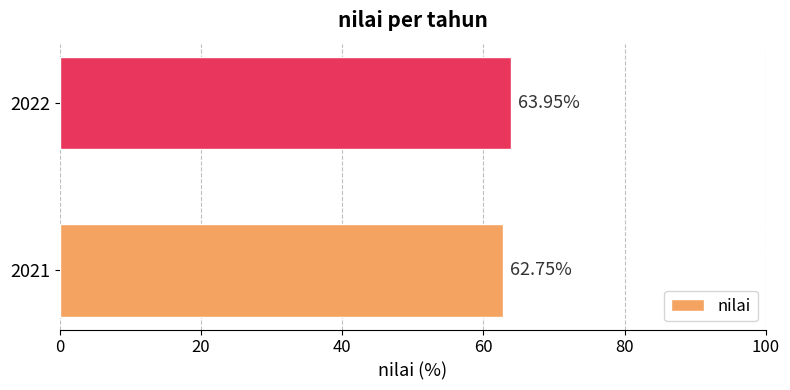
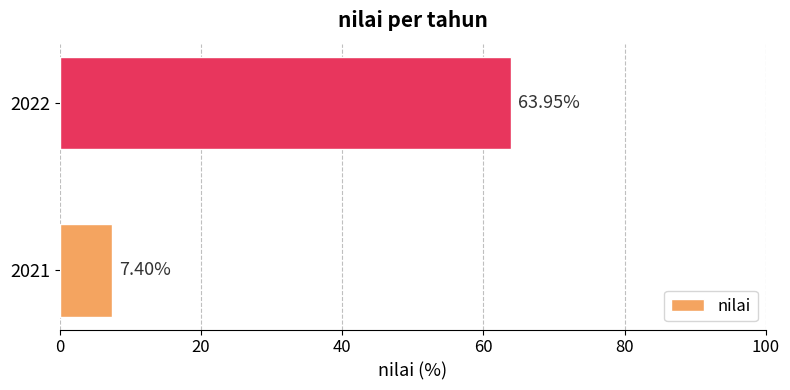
2021: 62.75% -> 7.40%
